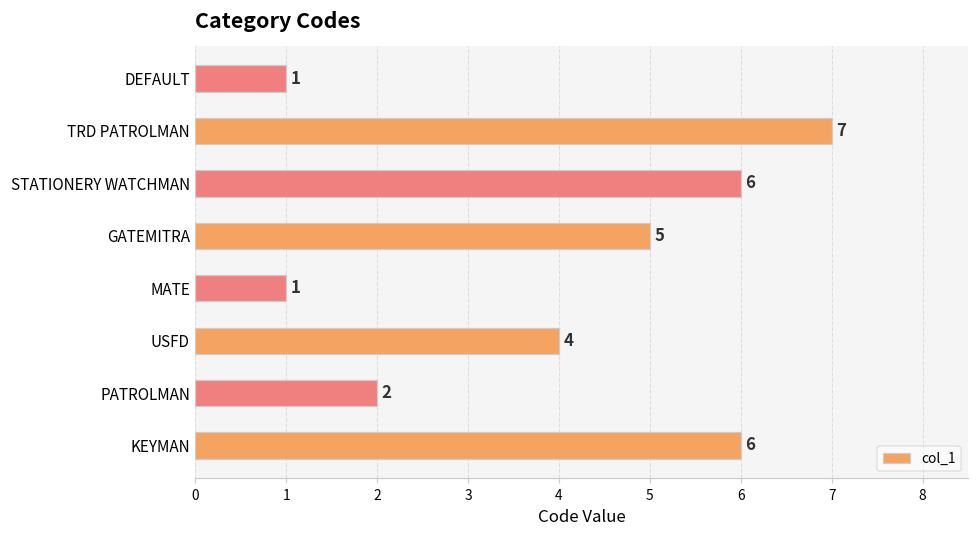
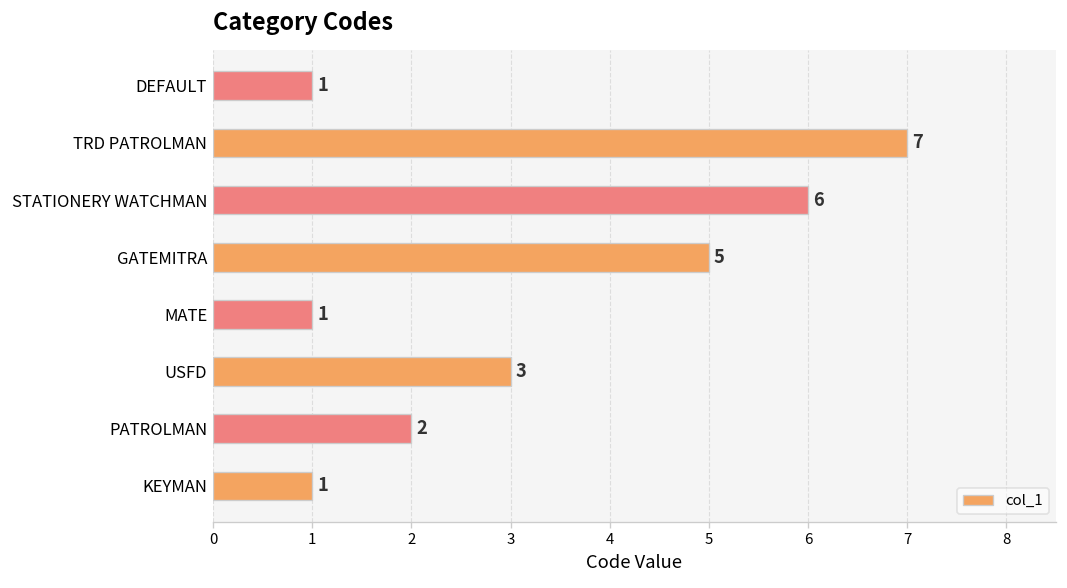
USFD: 4 -> 3
KEYMAN: 6 -> 1
